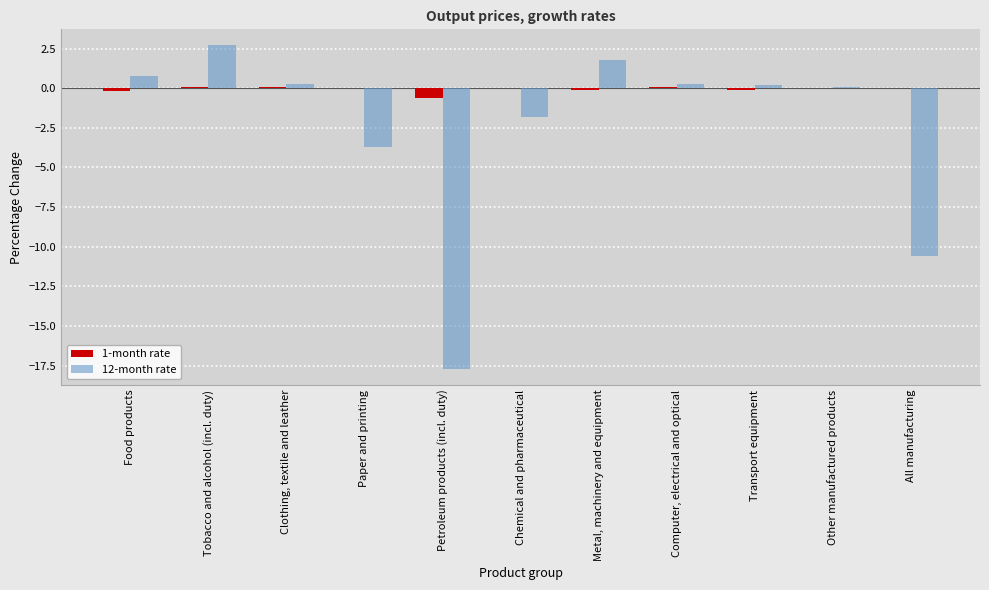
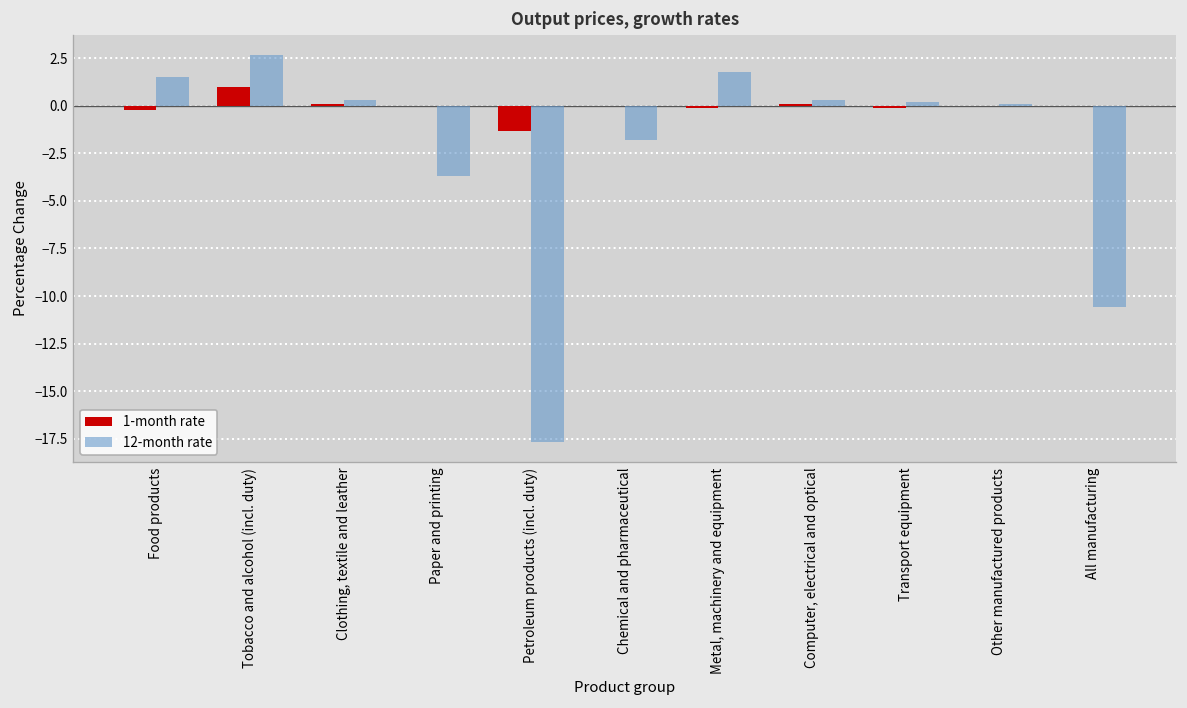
12-month rate, Food products: 0.8 -> 1.5
1-month rate, Tobacco and alcohol (incl. duty): 0.1 -> 1.0
1-month rate, Petroleum products (incl. duty): -0.6 -> -1.3
